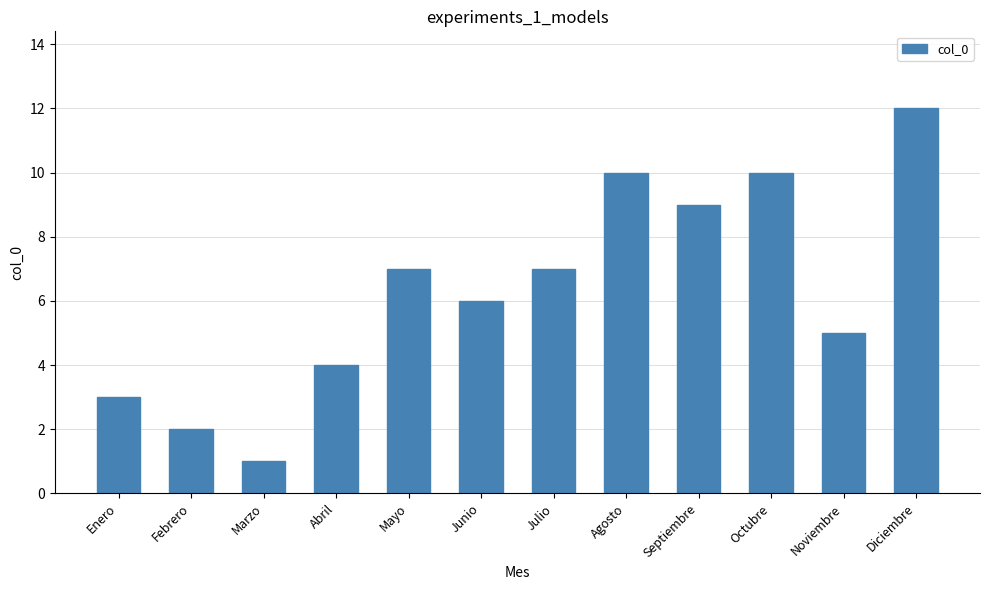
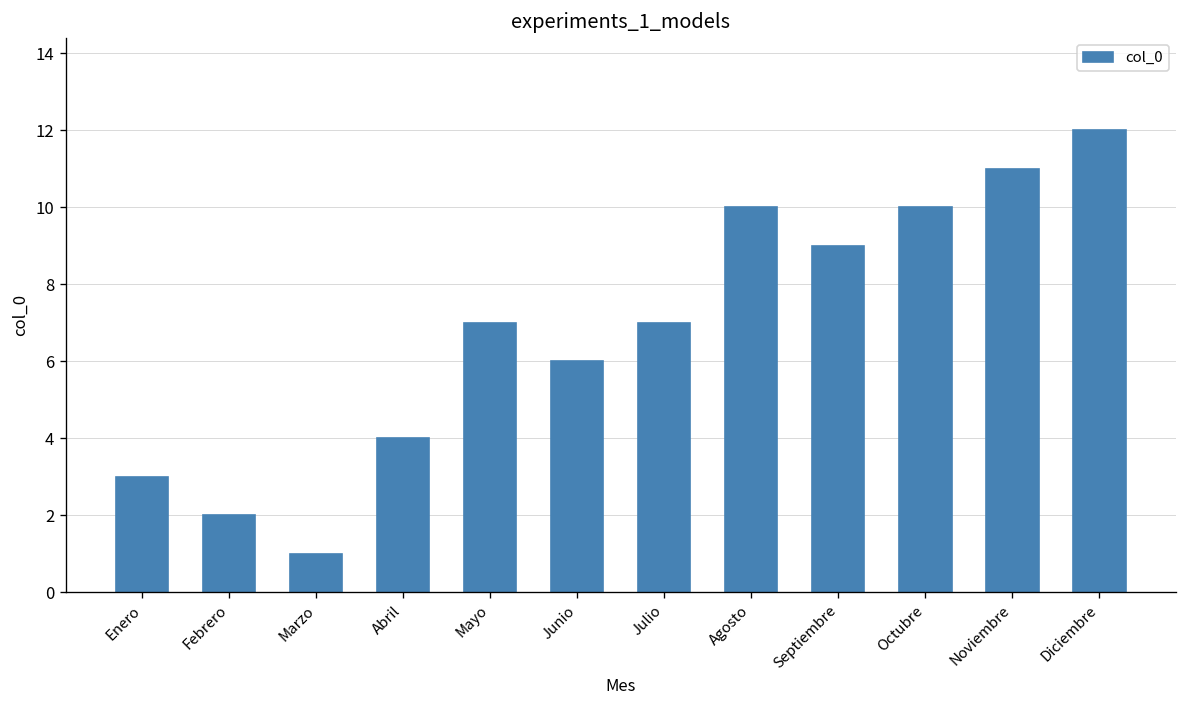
Noviembre: 5 -> 11
